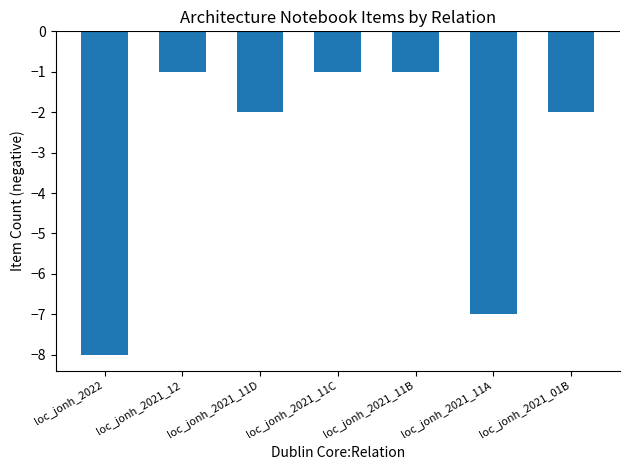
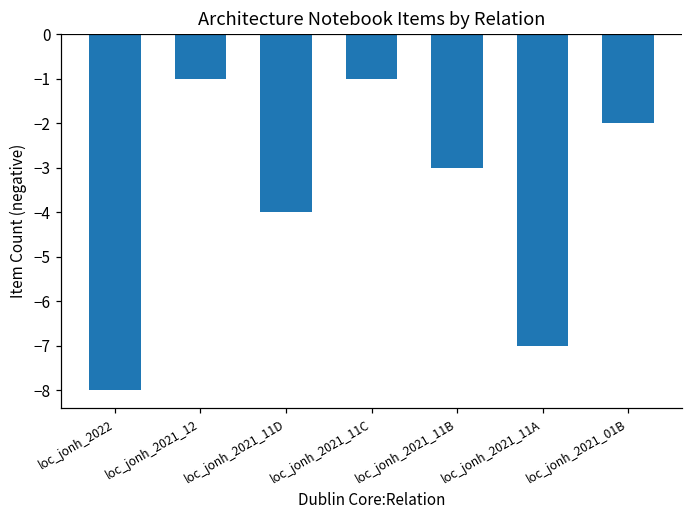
loc_jonh_2021_11D: -2 -> -4
loc_jonh_2021_11B: -1 -> -3
